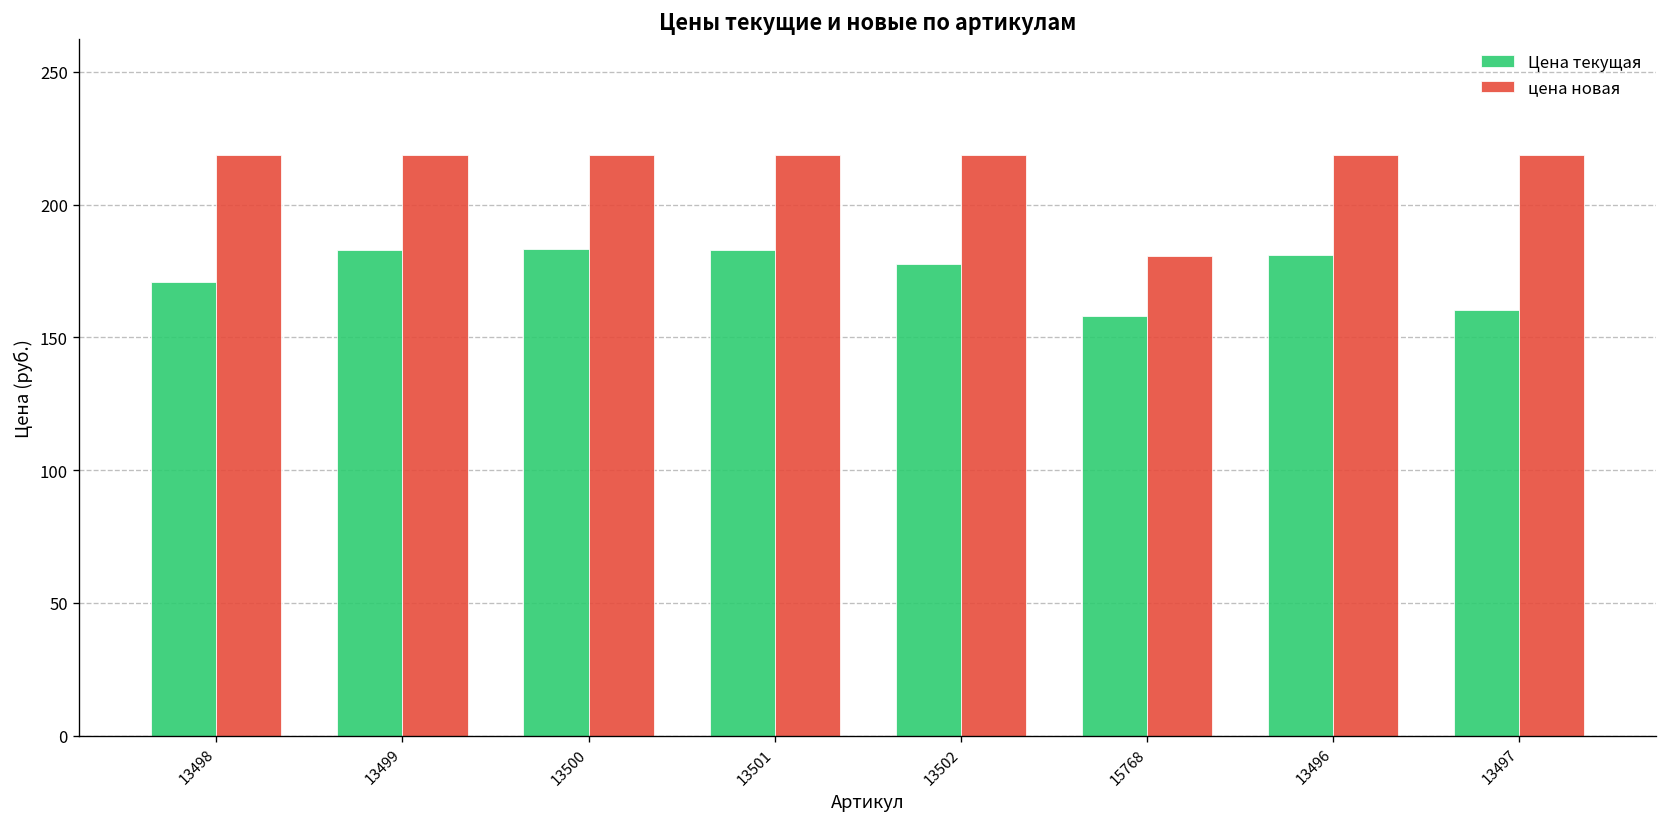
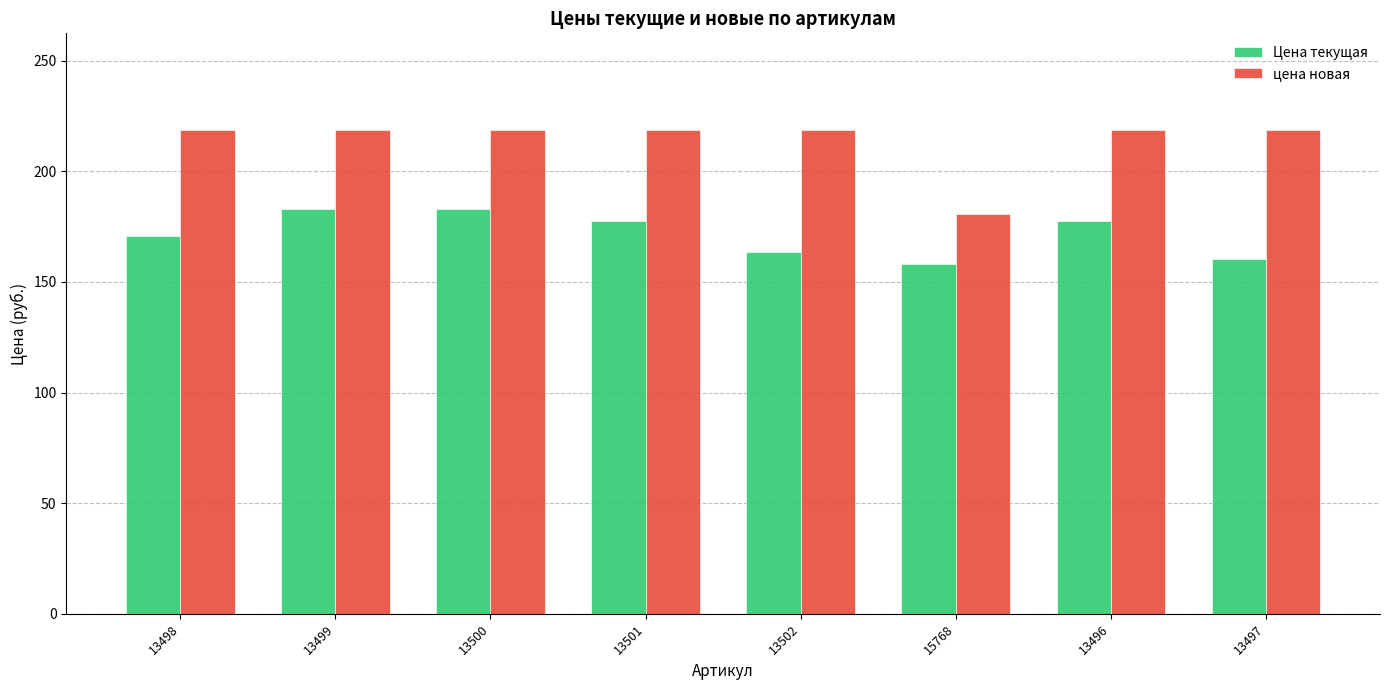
Цена текущая, 13501: 183 -> 177
Цена текущая, 13502: 177 -> 164
Цена текущая, 13496: 181 -> 177
